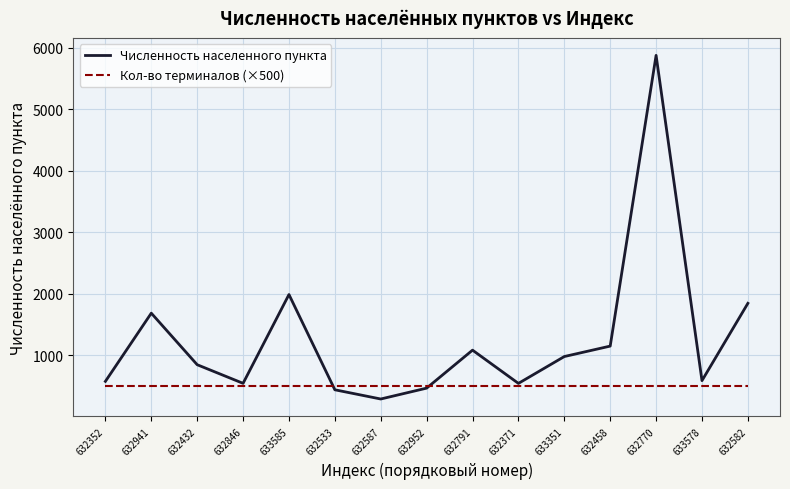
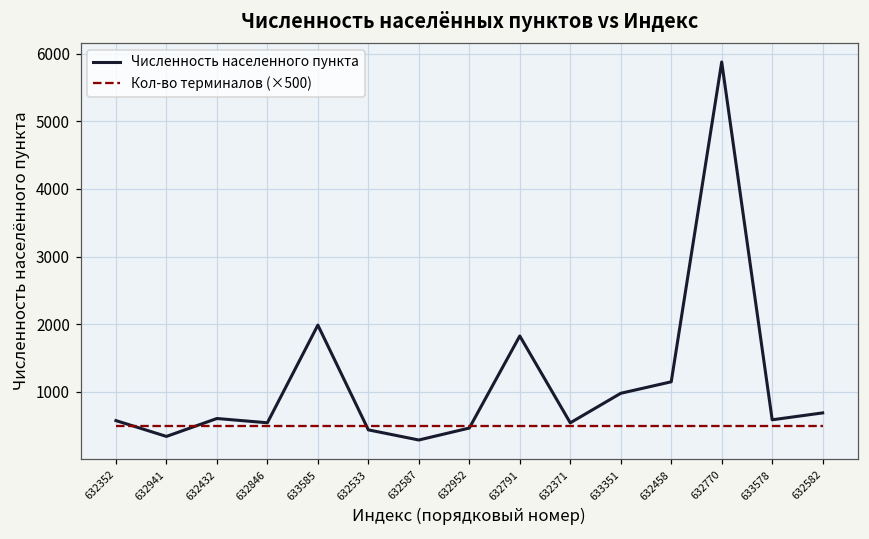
Численность населенного пункта, 632941: 1700 -> 300
Численность населенного пункта, 632432: 800 -> 600
Численность населенного пункта, 632791: 1100 -> 1800
Численность населенного пункта, 632582: 1800 -> 700
